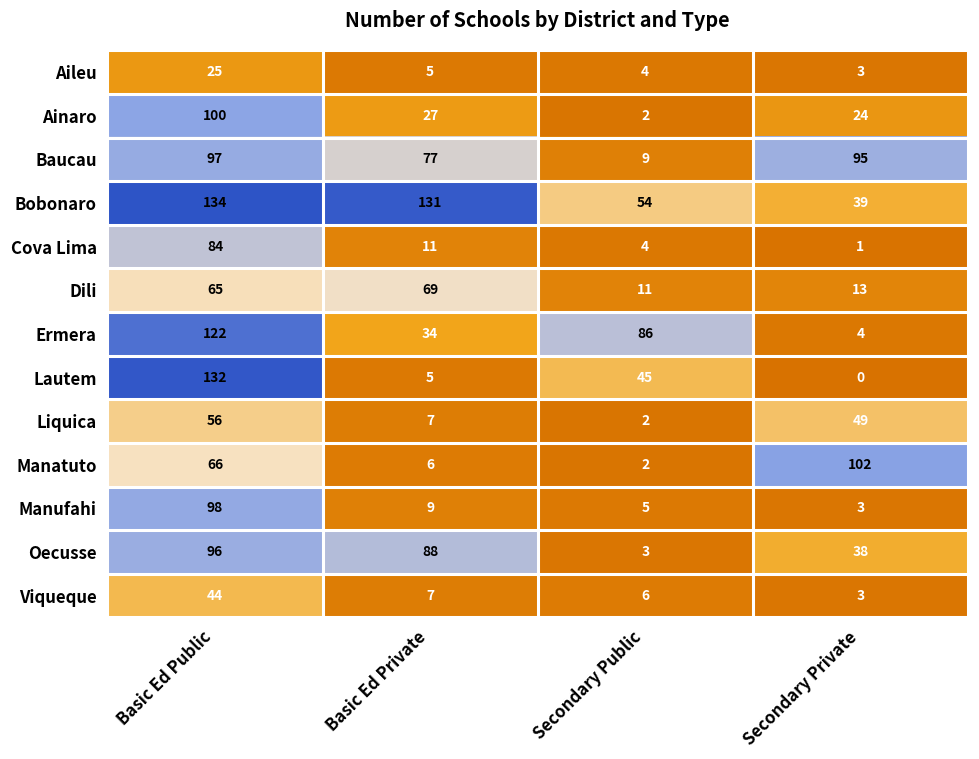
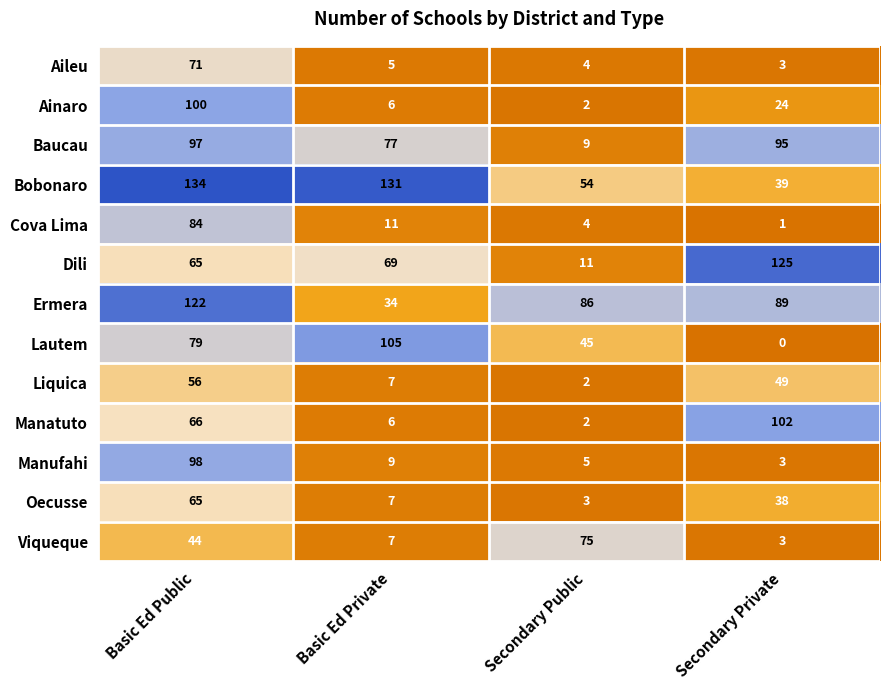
Aileu, Basic Ed Public: 25 -> 71
Ainaro, Basic Ed Private: 27 -> 6
Dili, Secondary Private: 13 -> 125
Ermera, Secondary Private: 4 -> 89
Lautem, Basic Ed Public: 132 -> 79
Lautem, Basic Ed Private: 5 -> 105
Oecusse, Basic Ed Public: 96 -> 65
Oecusse, Basic Ed Private: 88 -> 7
Viqueque, Secondary Public: 6 -> 75
